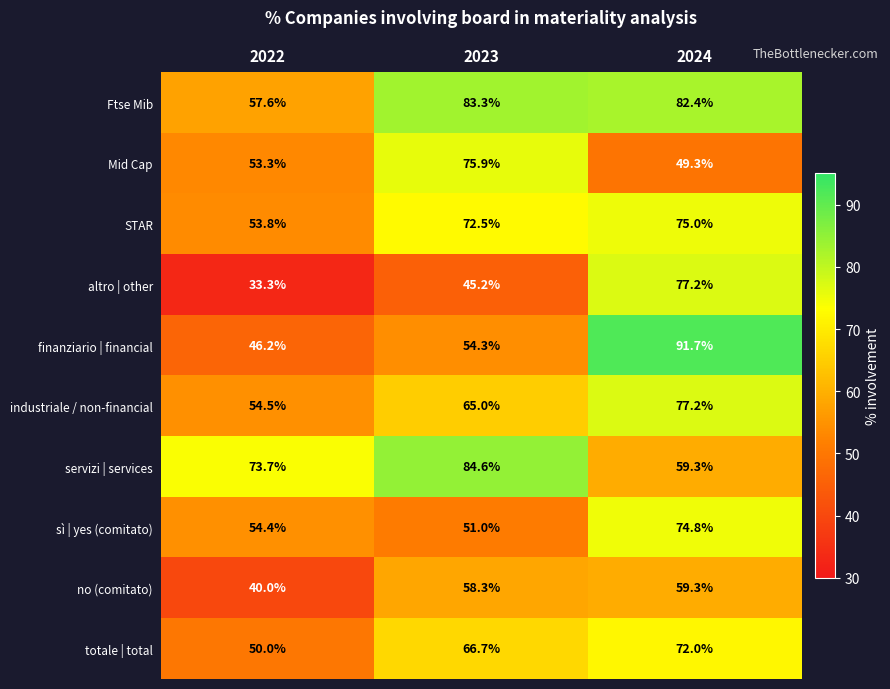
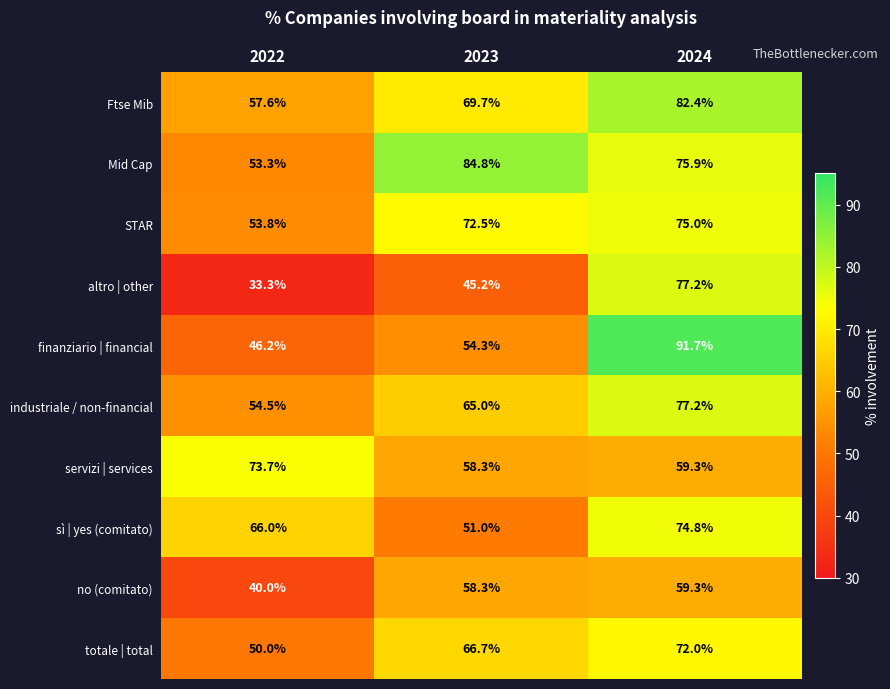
Ftse Mib, 2023: 83.3% -> 69.7%
Mid Cap, 2023: 75.9% -> 84.8%
Mid Cap, 2024: 49.3% -> 75.9%
servizi | services, 2023: 84.6% -> 58.3%
sì | yes (comitato), 2022: 54.4% -> 66.0%
